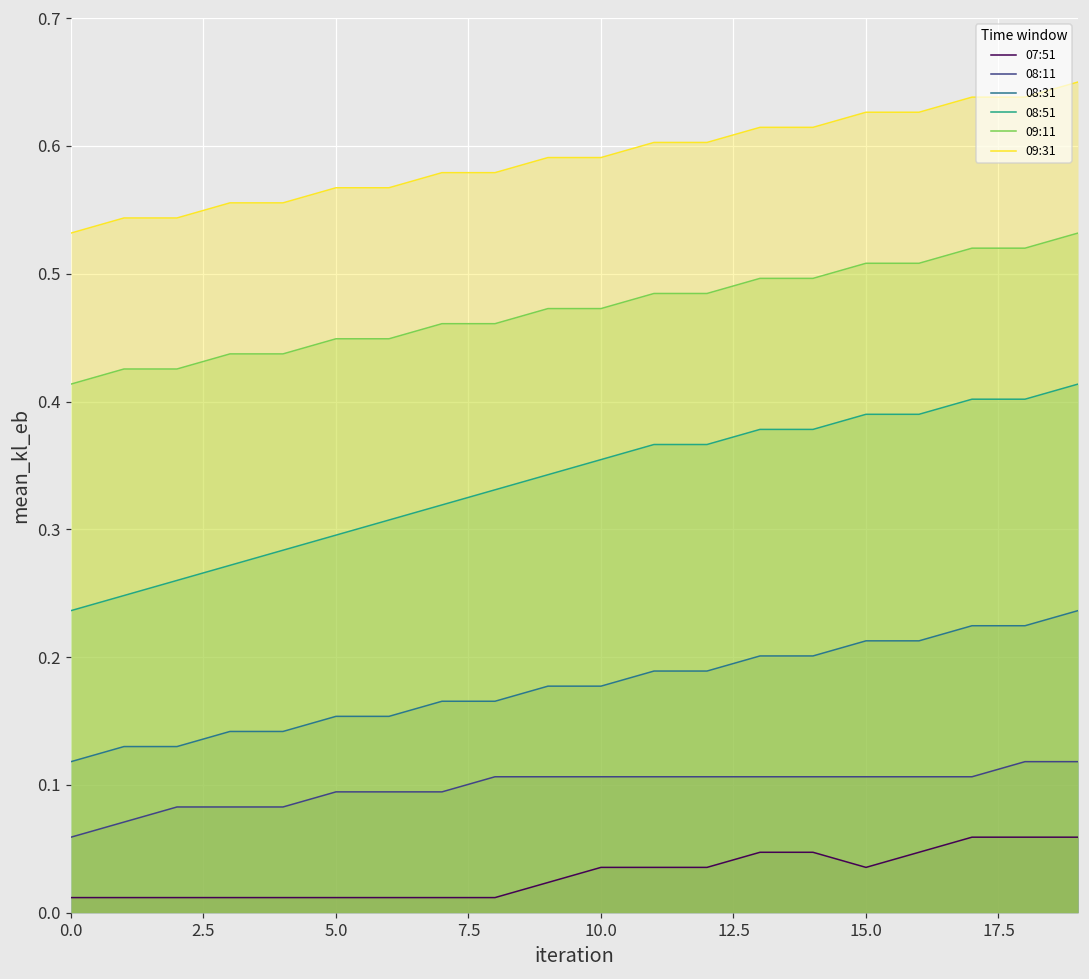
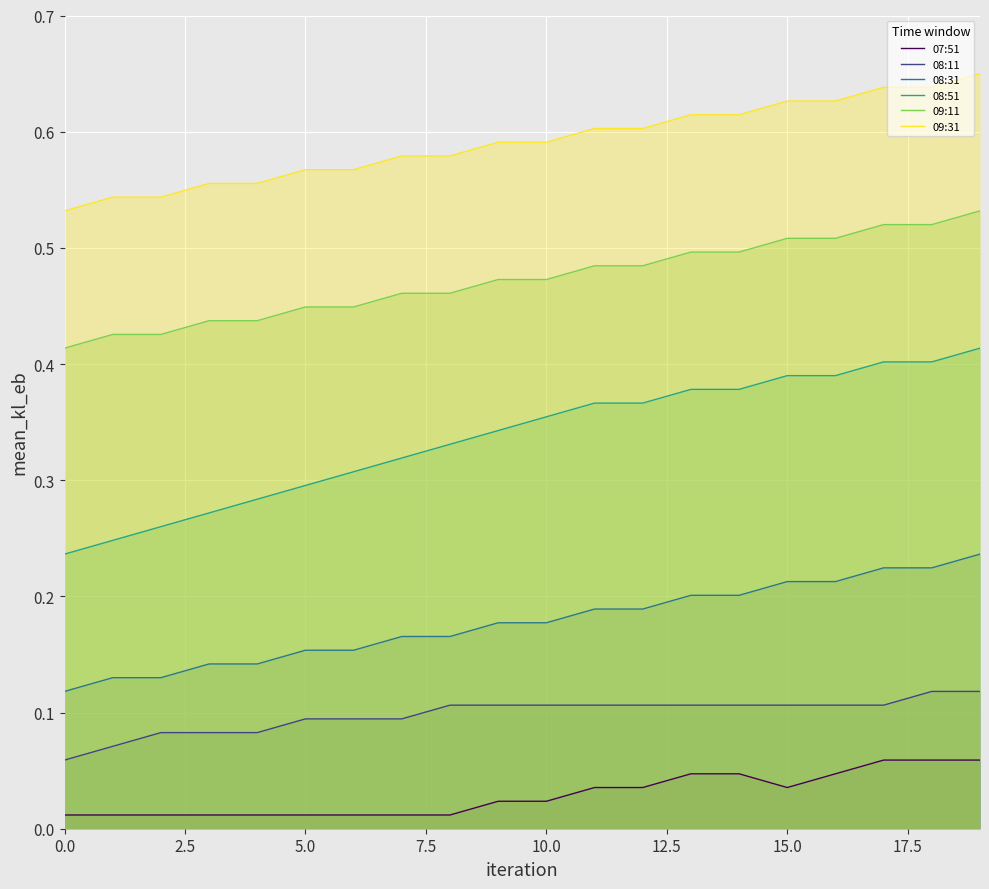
07:51, 10.0: 0.035 -> 0.024
